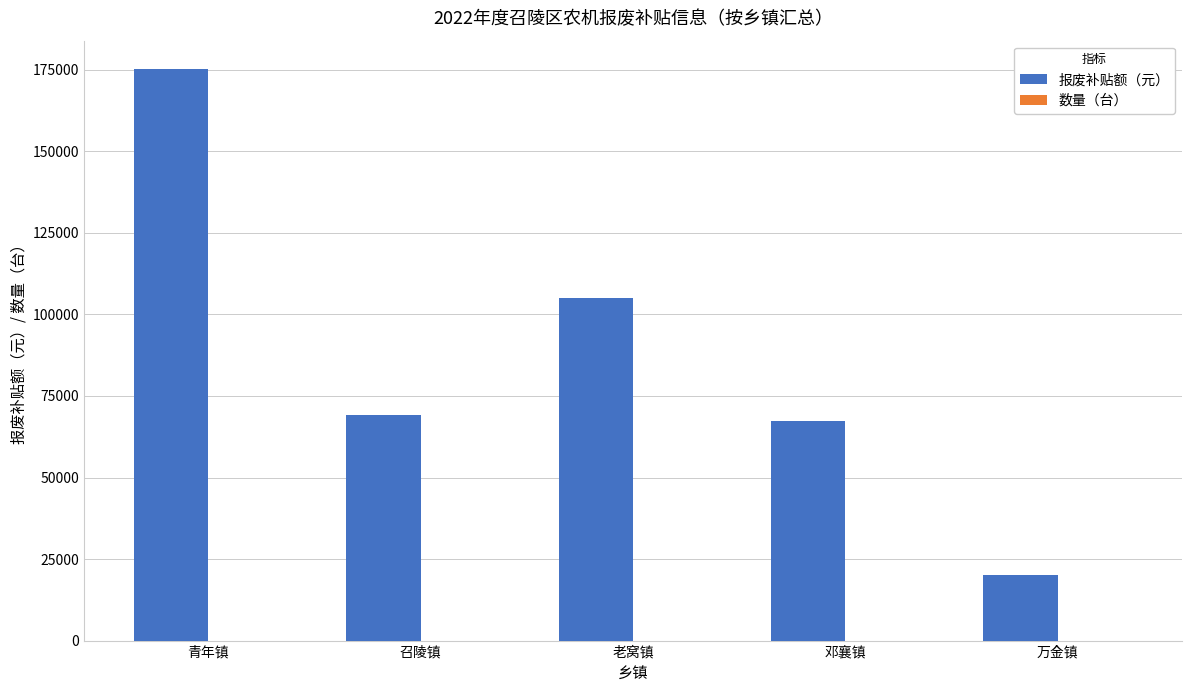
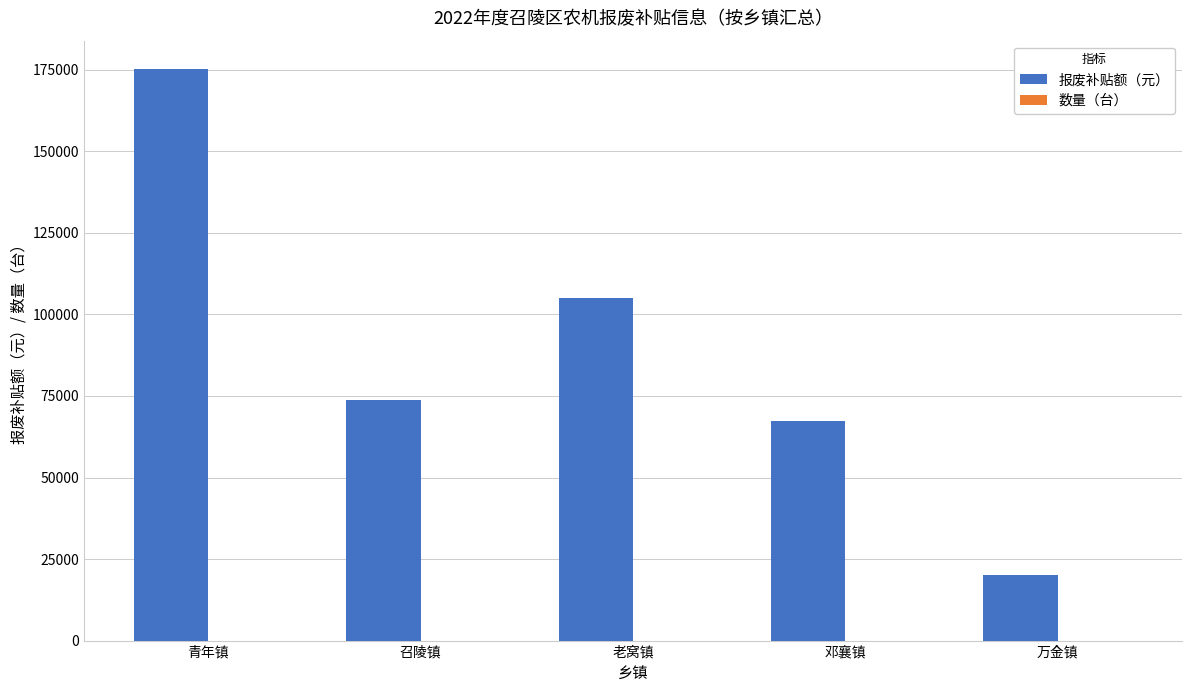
报废补贴额（元）, 召陵镇: 69000 -> 74000
